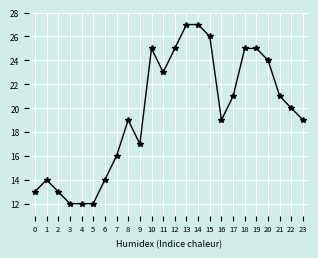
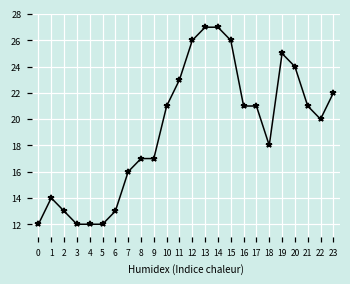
0: 13 -> 12
6: 14 -> 13
8: 19 -> 17
10: 25 -> 21
12: 25 -> 26
16: 19 -> 21
18: 25 -> 18
23: 19 -> 22
